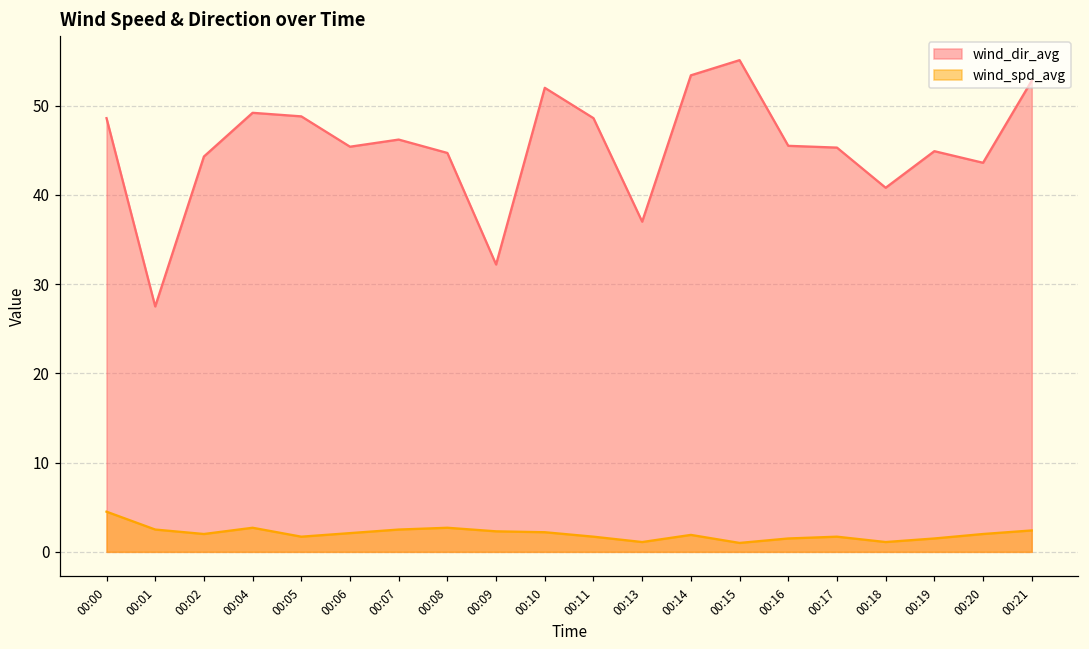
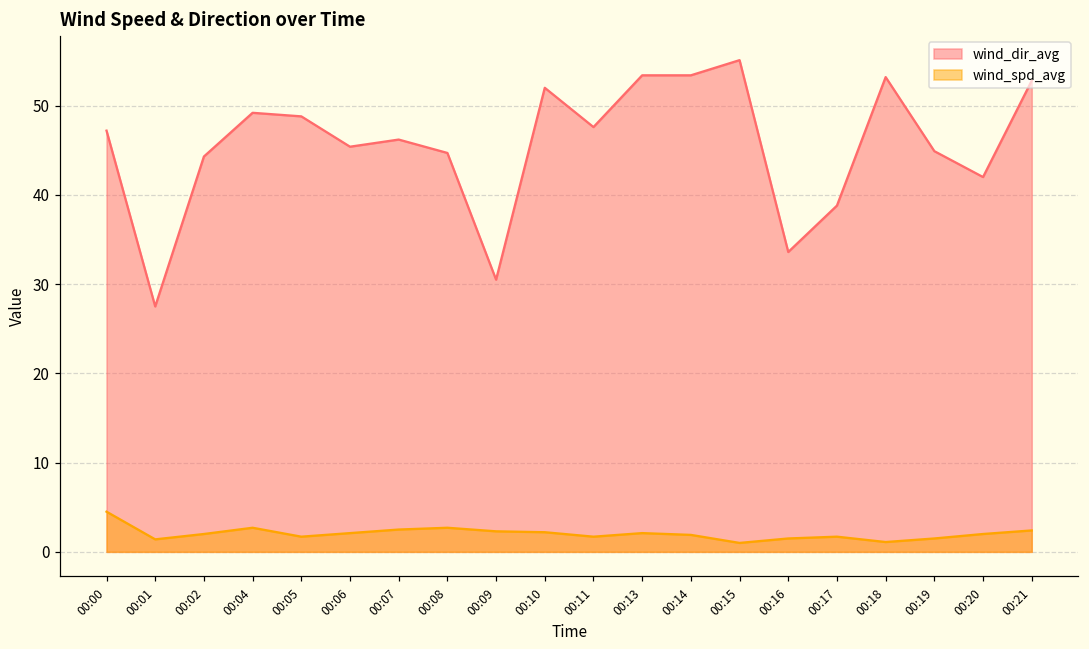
wind_dir_avg, 00:00: 49 -> 47
wind_spd_avg, 00:01: 3 -> 1
wind_dir_avg, 00:09: 32 -> 31
wind_dir_avg, 00:11: 49 -> 48
wind_dir_avg, 00:13: 37 -> 53
wind_spd_avg, 00:13: 1 -> 2
wind_dir_avg, 00:16: 46 -> 34
wind_dir_avg, 00:17: 45 -> 39
wind_dir_avg, 00:18: 41 -> 53
wind_dir_avg, 00:20: 44 -> 42
